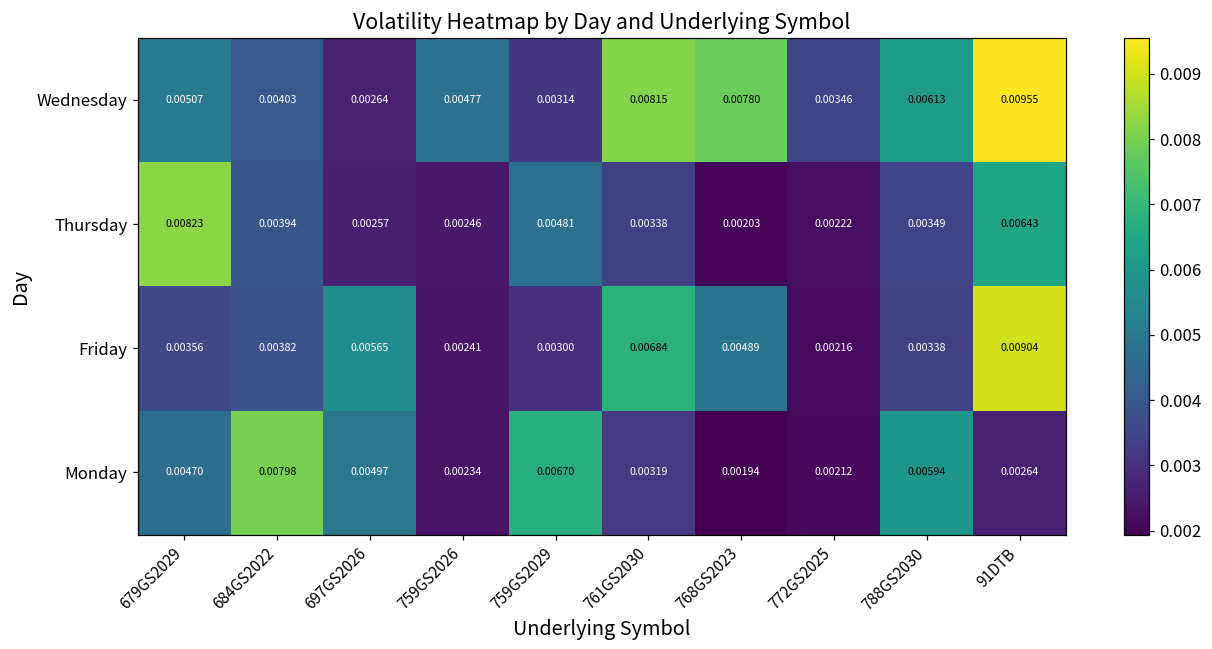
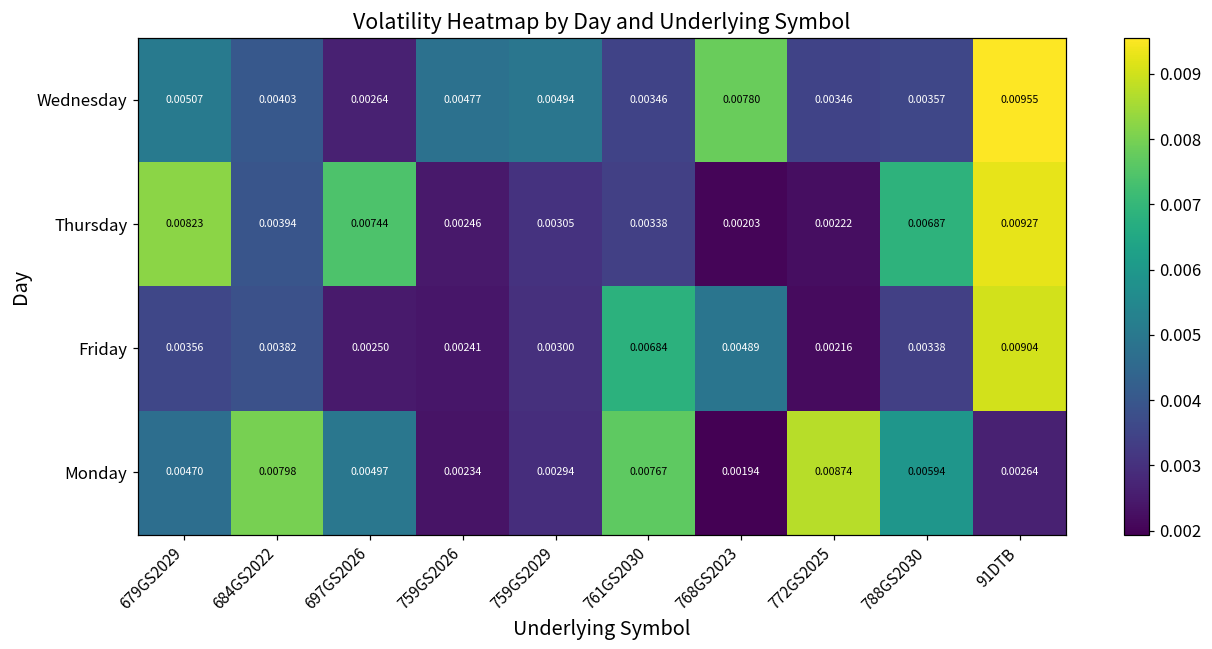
Wednesday, 759GS2029: 0.00314 -> 0.00494
Wednesday, 761GS2030: 0.00815 -> 0.00346
Wednesday, 788GS2030: 0.00613 -> 0.00357
Thursday, 697GS2026: 0.00257 -> 0.00744
Thursday, 759GS2029: 0.00481 -> 0.00305
Thursday, 788GS2030: 0.00349 -> 0.00687
Thursday, 91DTB: 0.00643 -> 0.00927
Friday, 697GS2026: 0.00565 -> 0.00250
Monday, 759GS2029: 0.00670 -> 0.00294
Monday, 761GS2030: 0.00319 -> 0.00767
Monday, 772GS2025: 0.00212 -> 0.00874
